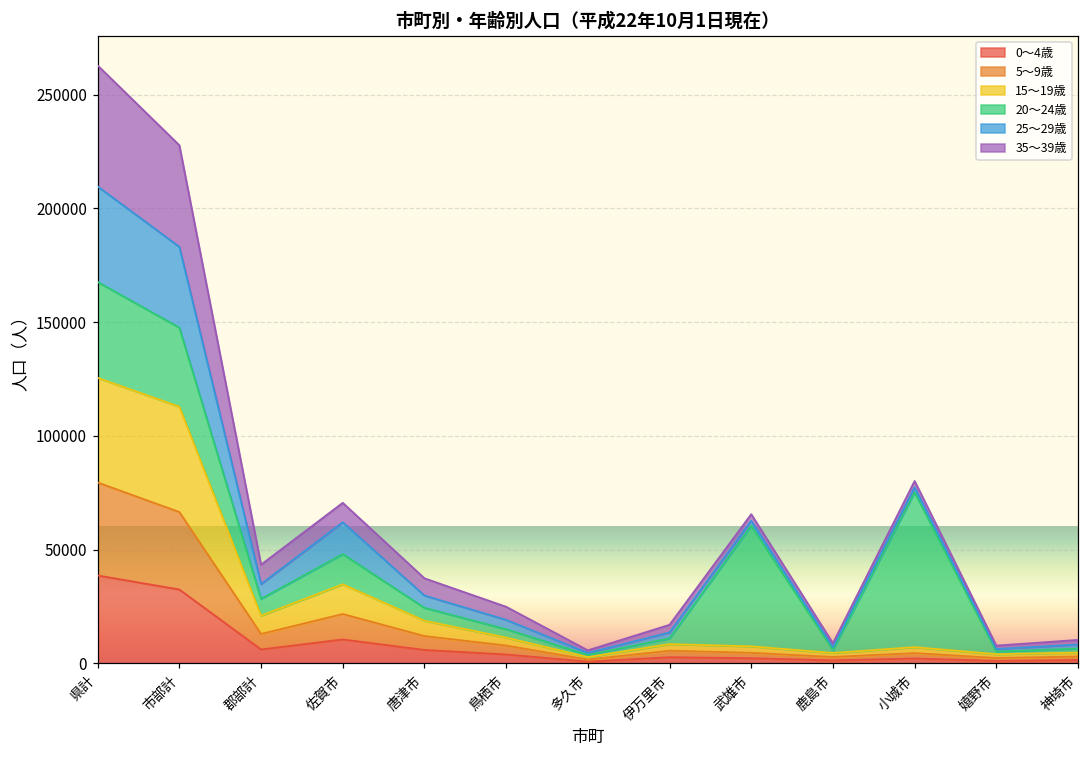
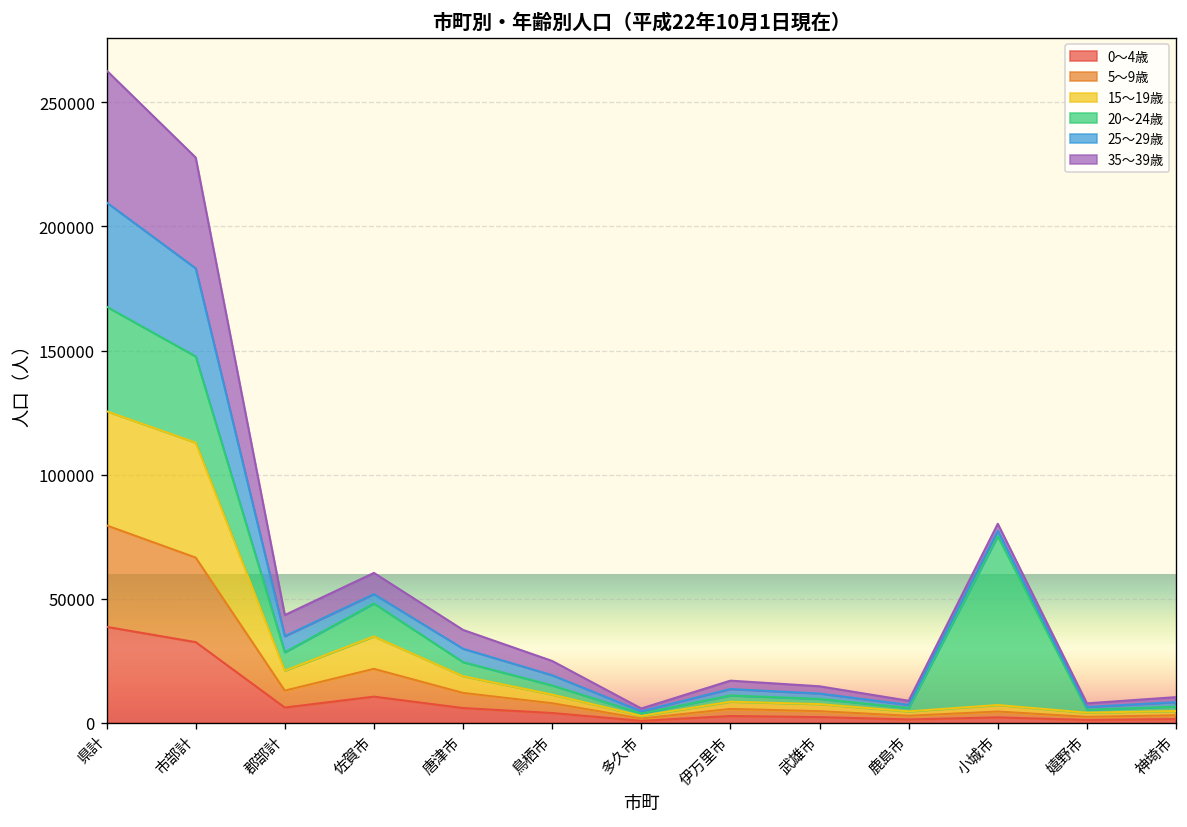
25～29歳, 佐賀市: 14000 -> 4000
20～24歳, 武雄市: 53000 -> 2000
